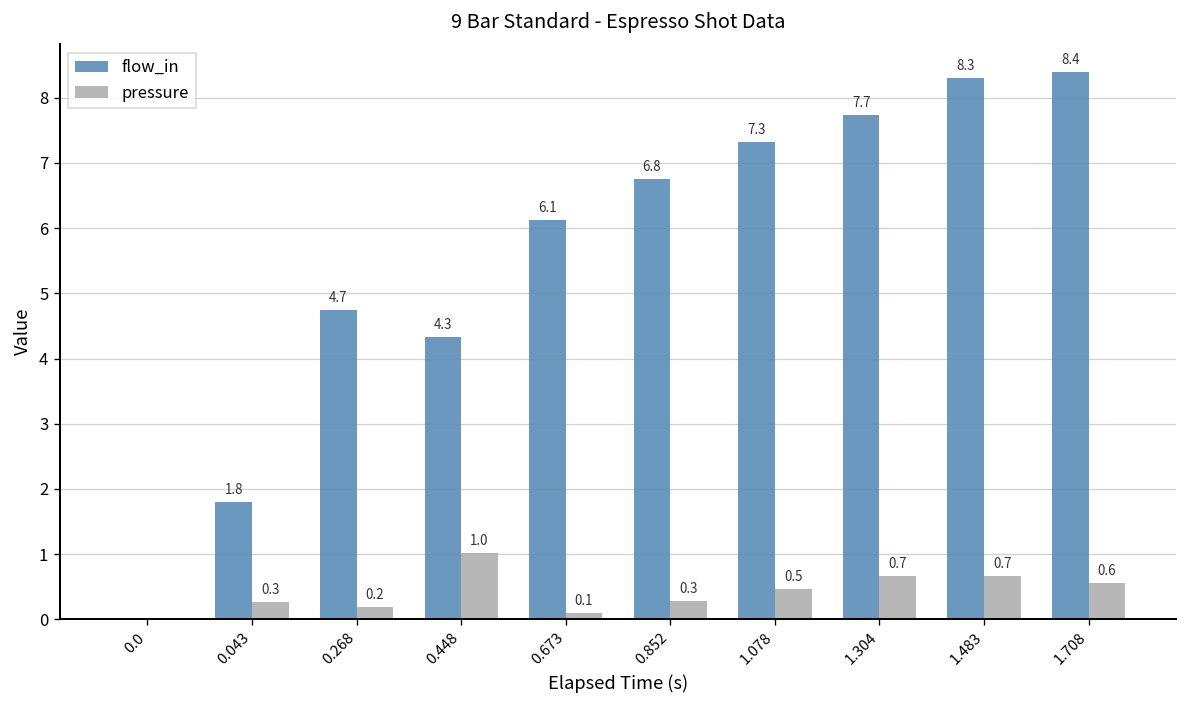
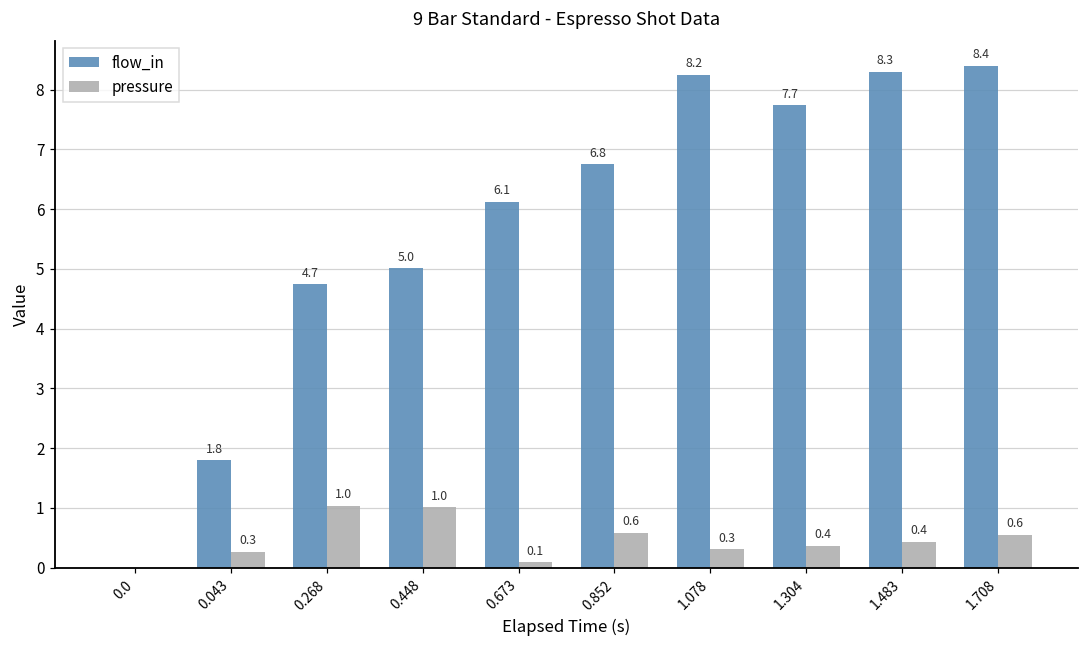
pressure, 0.268: 0.2 -> 1.0
flow_in, 0.448: 4.3 -> 5.0
pressure, 0.852: 0.3 -> 0.6
flow_in, 1.078: 7.3 -> 8.2
pressure, 1.078: 0.5 -> 0.3
pressure, 1.304: 0.7 -> 0.4
pressure, 1.483: 0.7 -> 0.4
